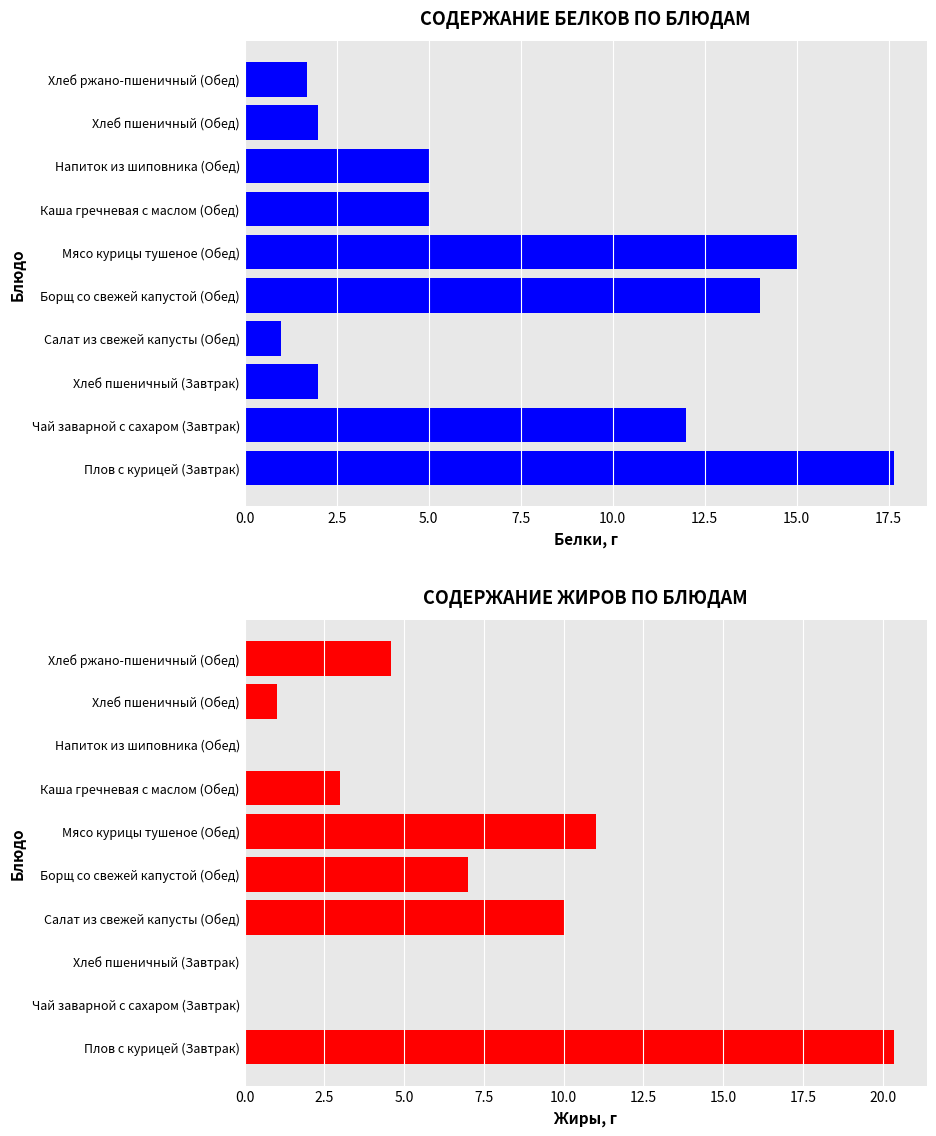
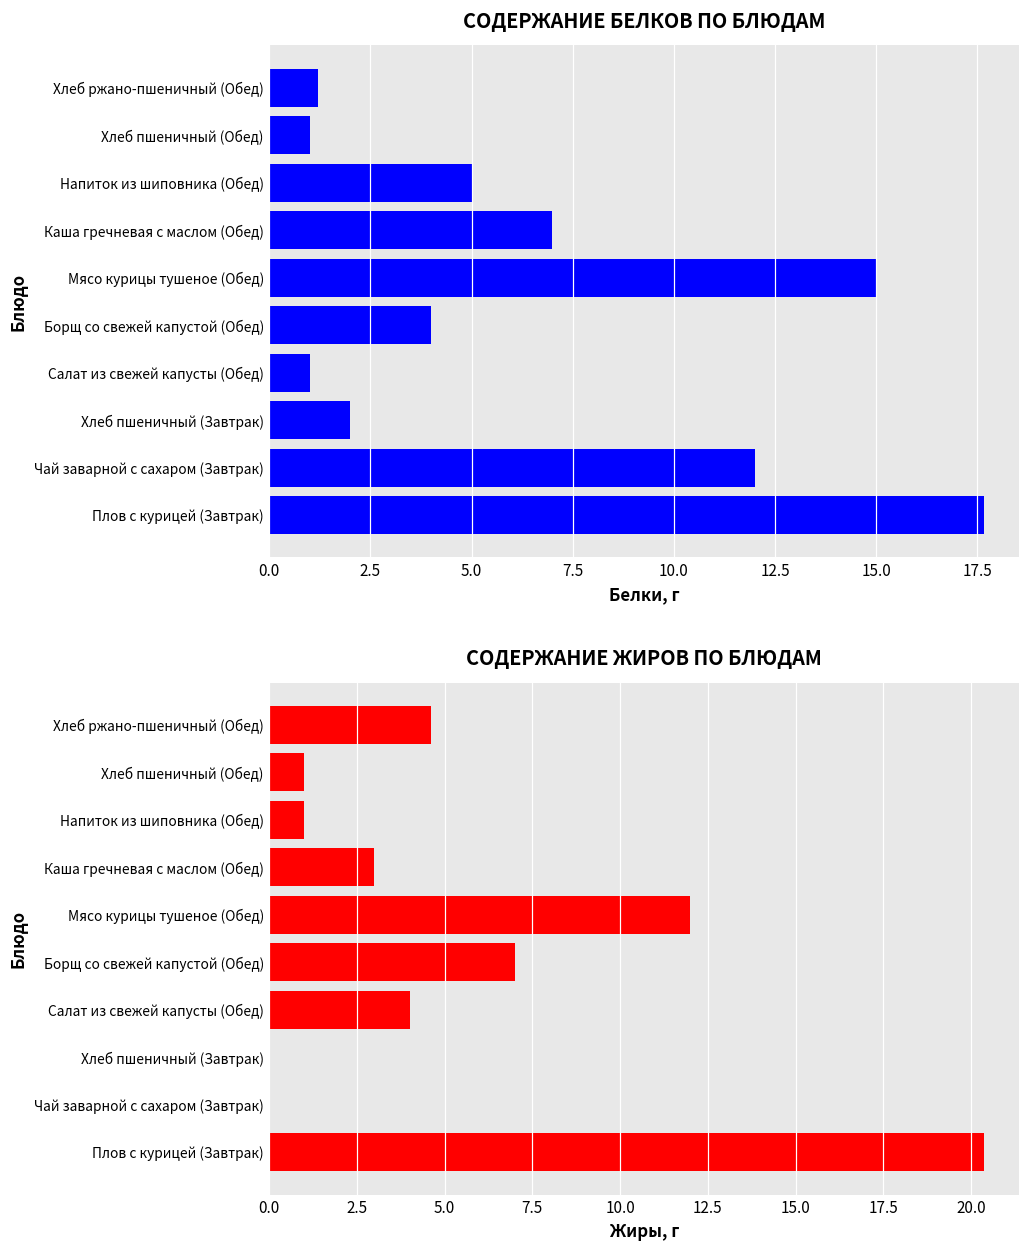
СОДЕРЖАНИЕ БЕЛКОВ ПО БЛЮДАМ, Хлеб ржано-пшеничный (Обед): 1.7 -> 1.2
СОДЕРЖАНИЕ БЕЛКОВ ПО БЛЮДАМ, Хлеб пшеничный (Обед): 2 -> 1
СОДЕРЖАНИЕ БЕЛКОВ ПО БЛЮДАМ, Каша гречневая с маслом (Обед): 5 -> 7
СОДЕРЖАНИЕ БЕЛКОВ ПО БЛЮДАМ, Борщ со свежей капустой (Обед): 14 -> 4
СОДЕРЖАНИЕ ЖИРОВ ПО БЛЮДАМ, Напиток из шиповника (Обед): 0 -> 1
СОДЕРЖАНИЕ ЖИРОВ ПО БЛЮДАМ, Мясо курицы тушеное (Обед): 11 -> 12
СОДЕРЖАНИЕ ЖИРОВ ПО БЛЮДАМ, Салат из свежей капусты (Обед): 10 -> 4
